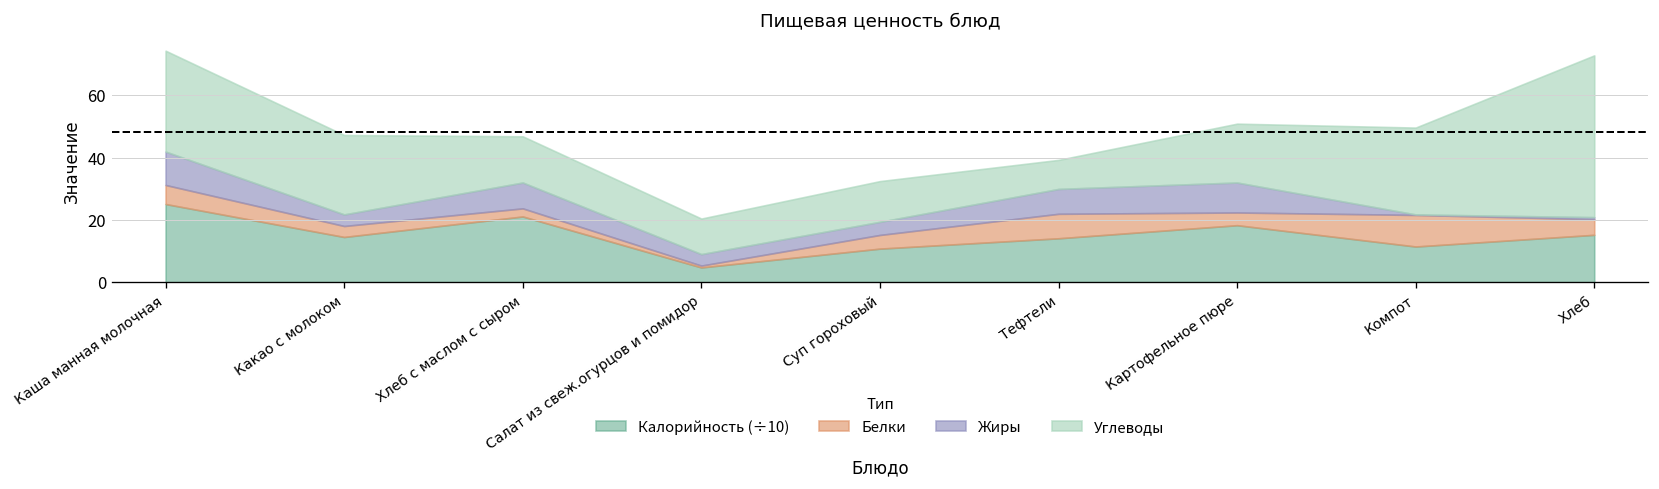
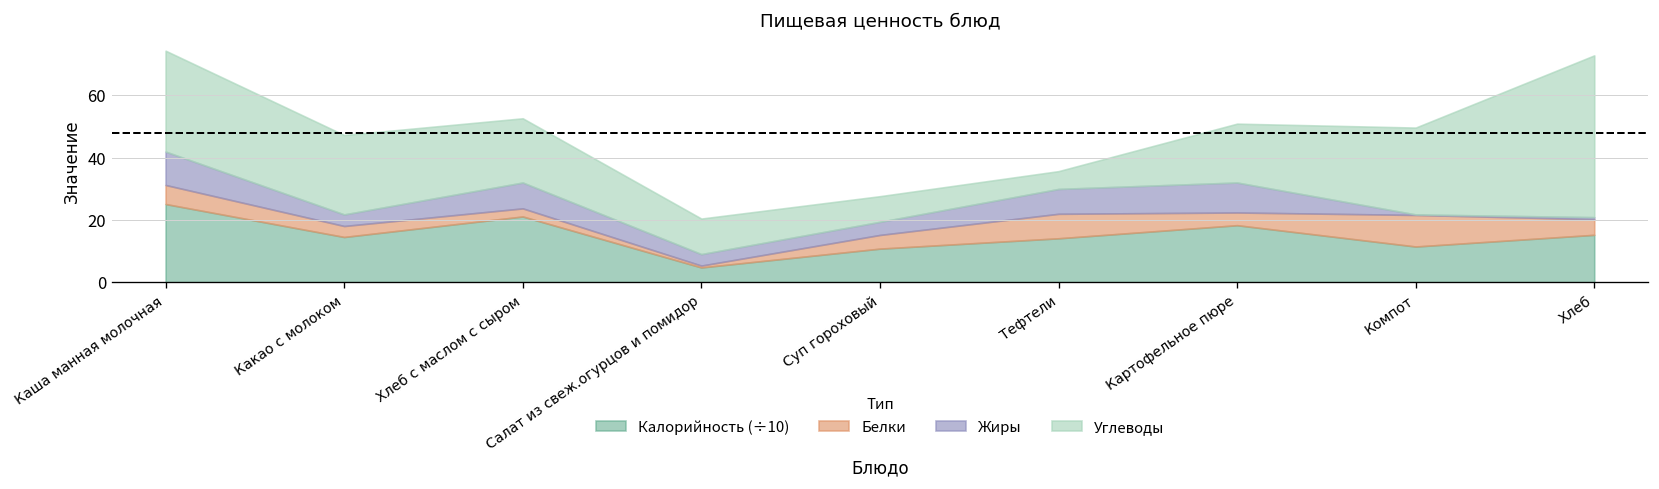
Углеводы, Хлеб с маслом с сыром: 15 -> 21
Углеводы, Суп гороховый: 13 -> 8
Углеводы, Тефтели: 9 -> 6
